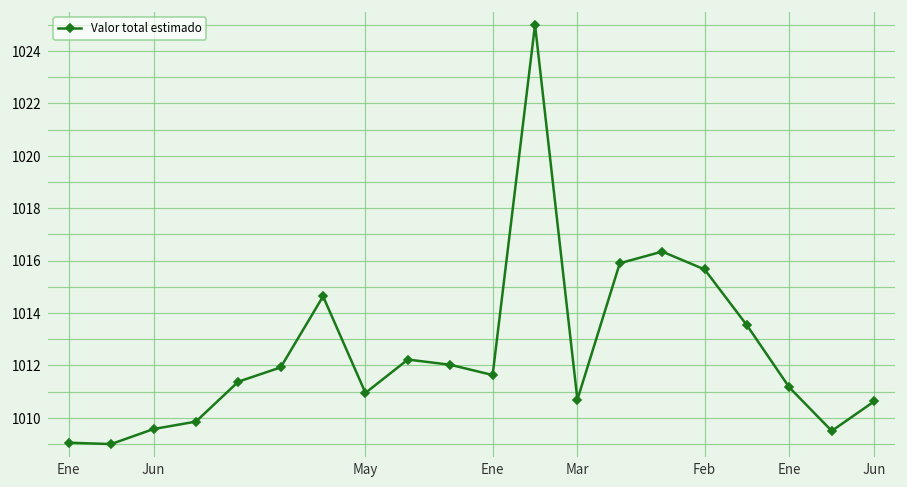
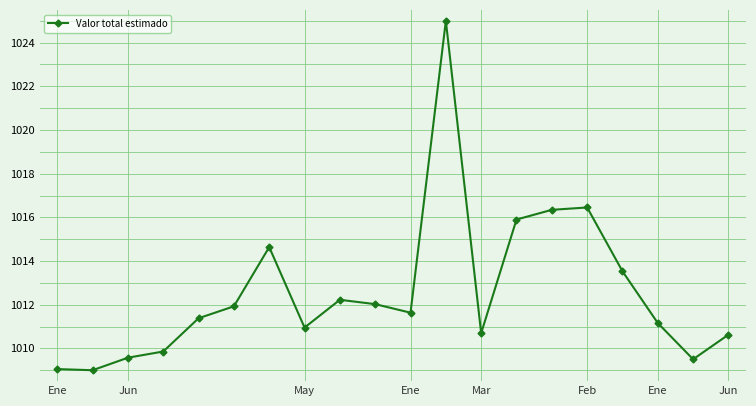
Feb: 1015.7 -> 1016.5
